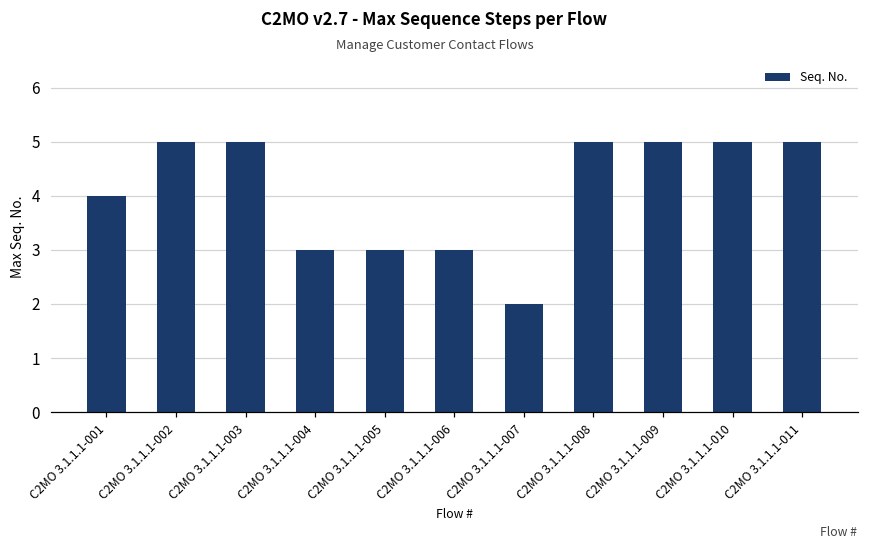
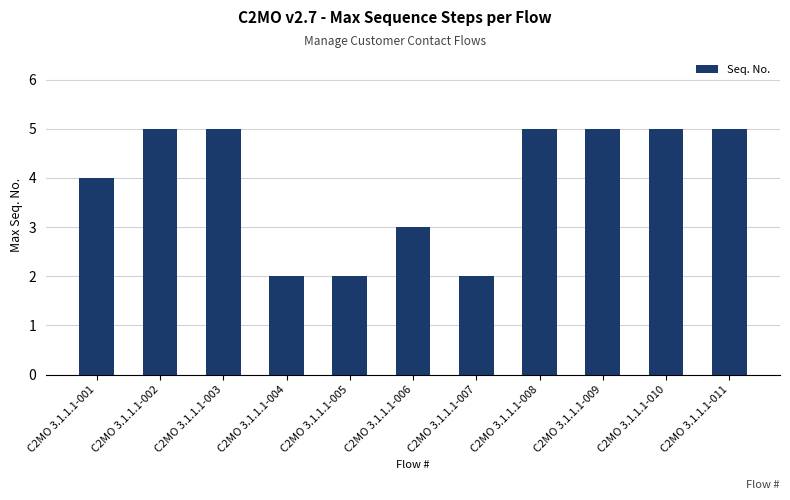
C2MO 3.1.1.1-004: 3 -> 2
C2MO 3.1.1.1-005: 3 -> 2
